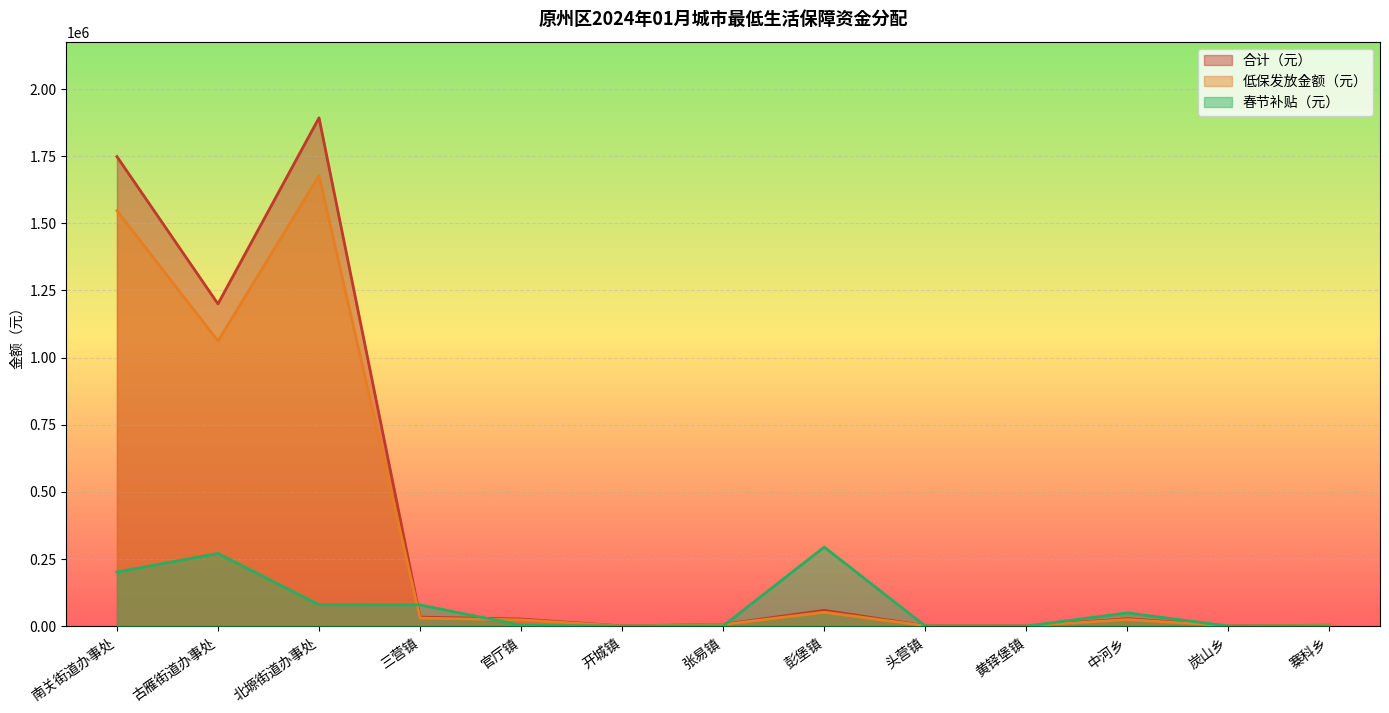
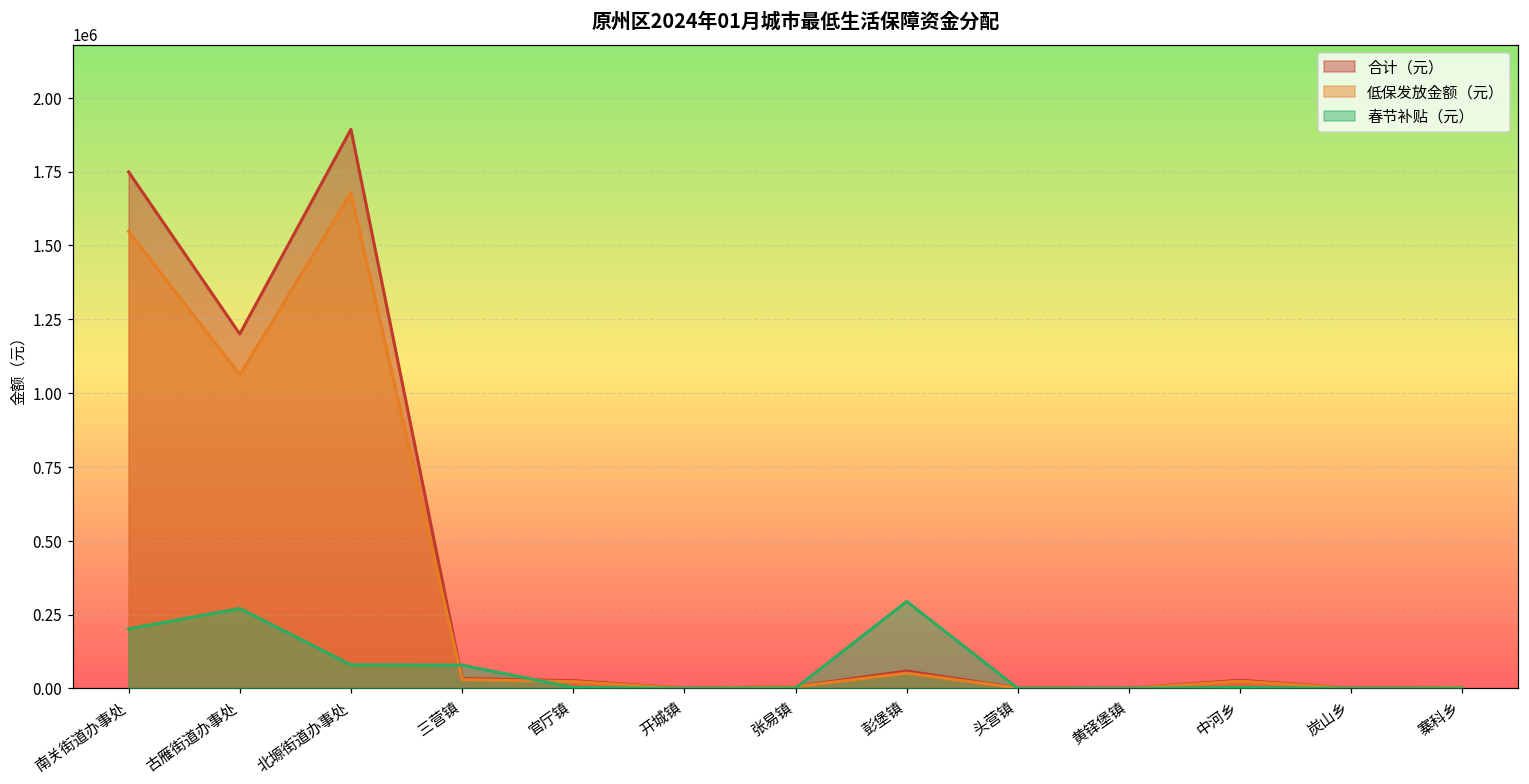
春节补贴（元）, 中河乡: 50000 -> 0
